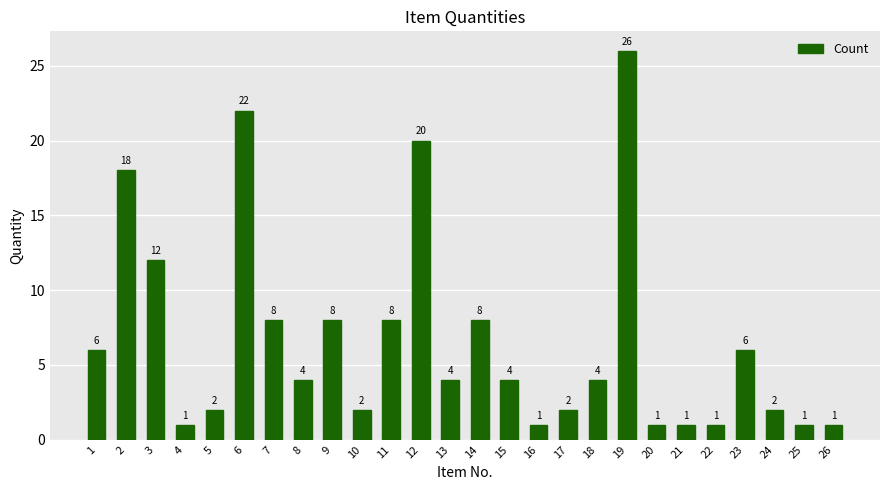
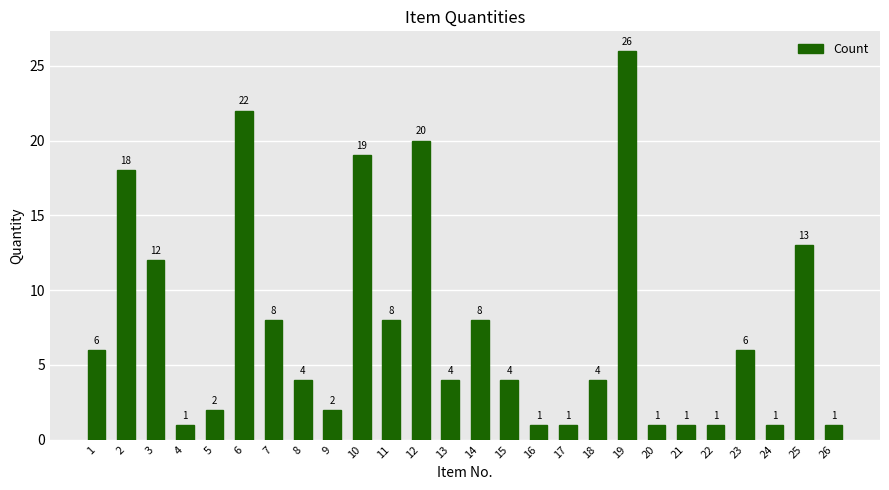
9: 8 -> 2
10: 2 -> 19
17: 2 -> 1
24: 2 -> 1
25: 1 -> 13
